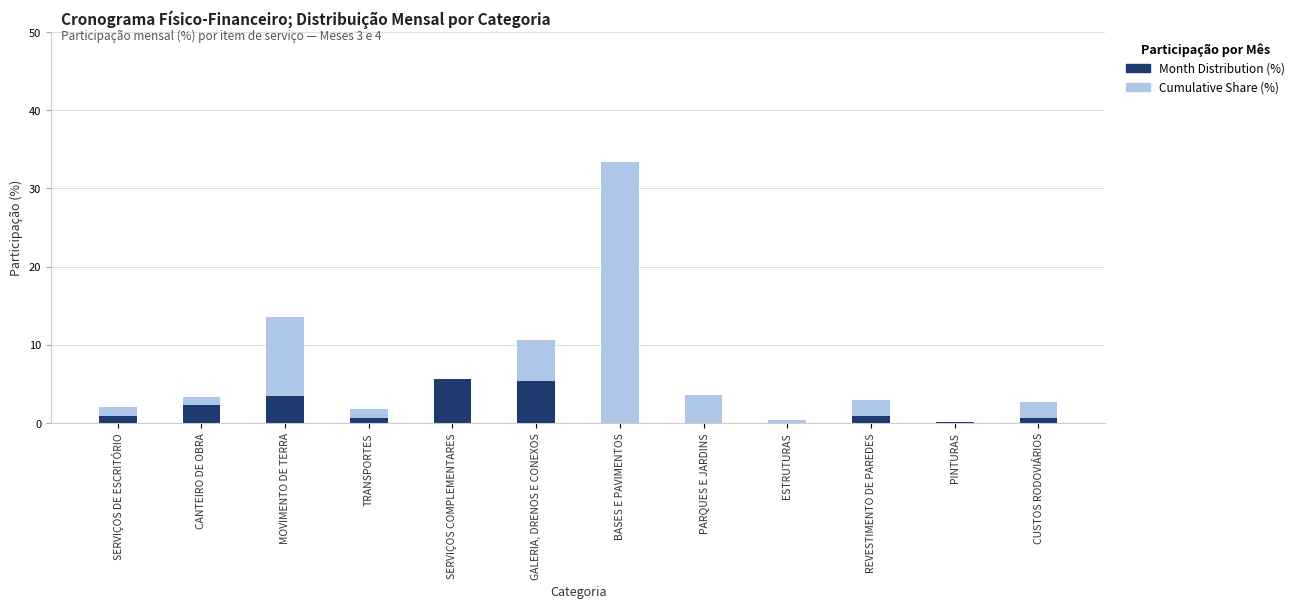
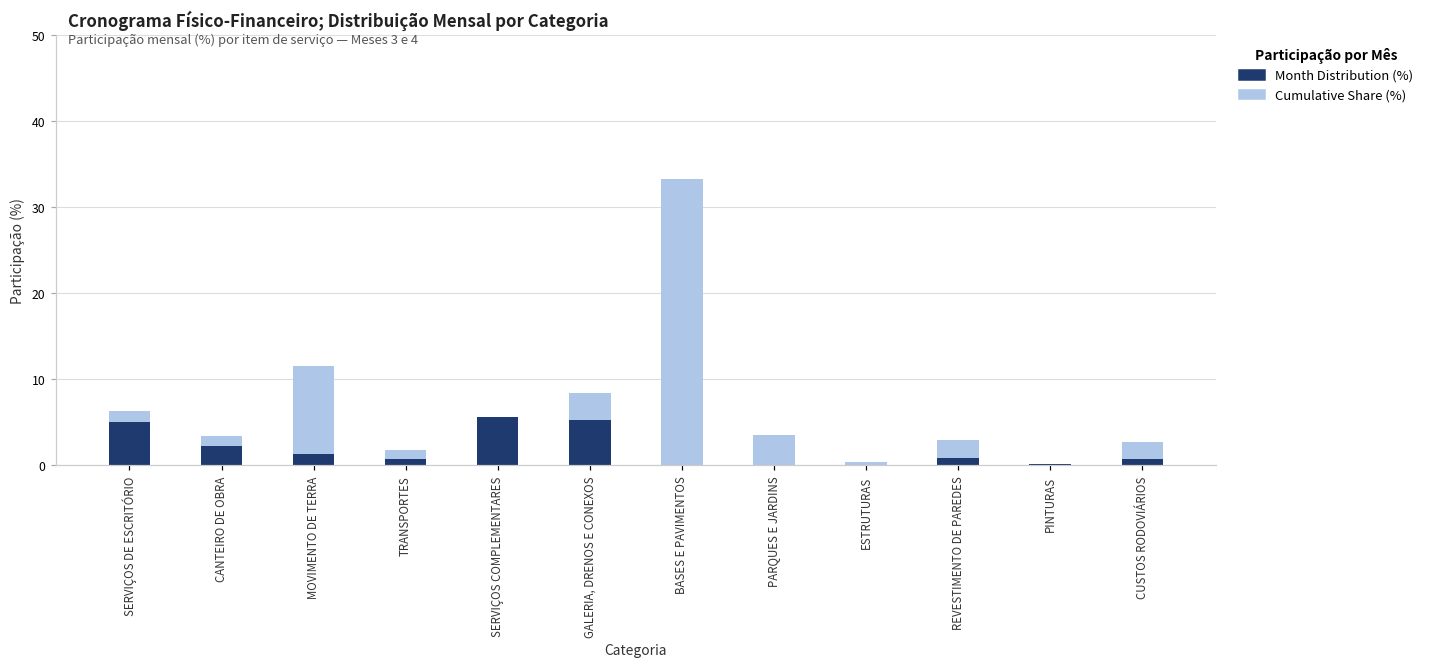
Month Distribution (%), SERVIÇOS DE ESCRITÓRIO: 1 -> 5
Month Distribution (%), MOVIMENTO DE TERRA: 3 -> 1
Cumulative Share (%), GALERIA, DRENOS E CONEXOS: 5 -> 3
